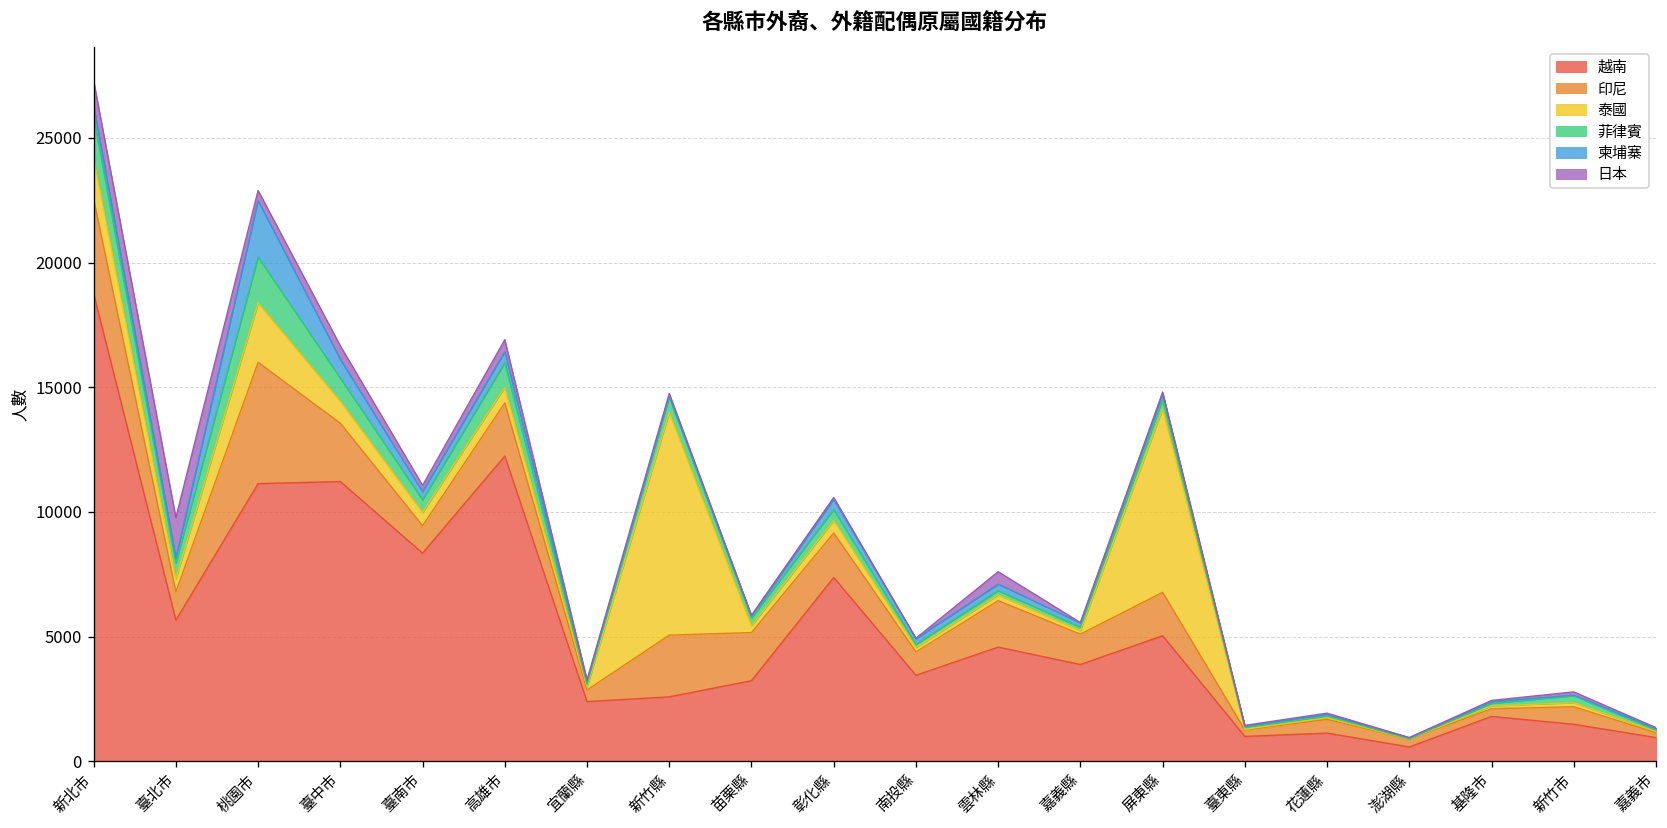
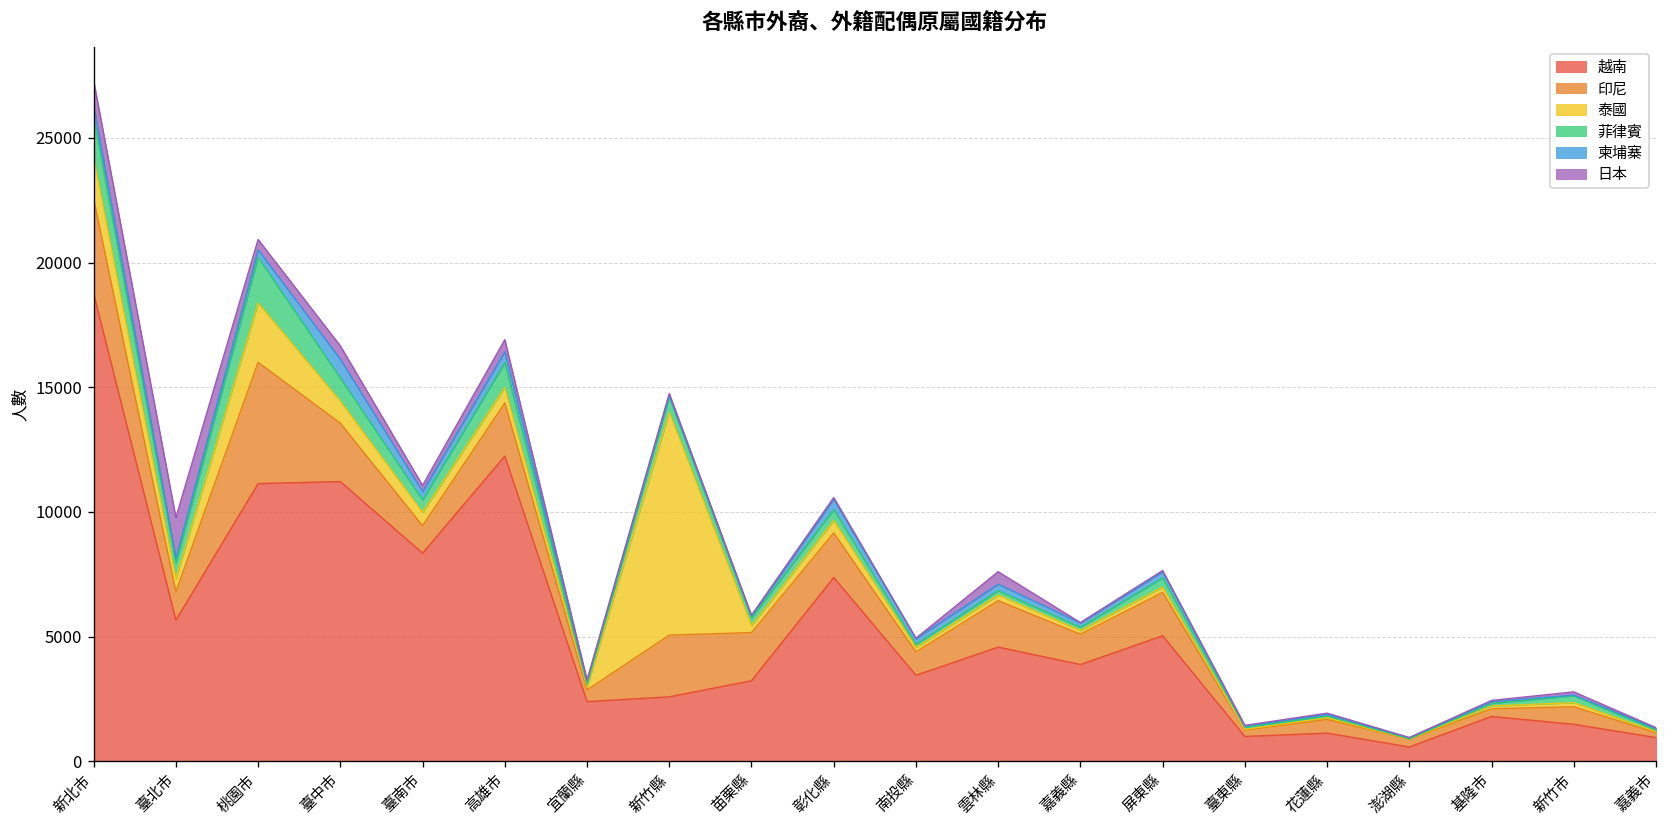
柬埔寨, 桃園市: 2300 -> 300
泰國, 屏東縣: 7400 -> 200
